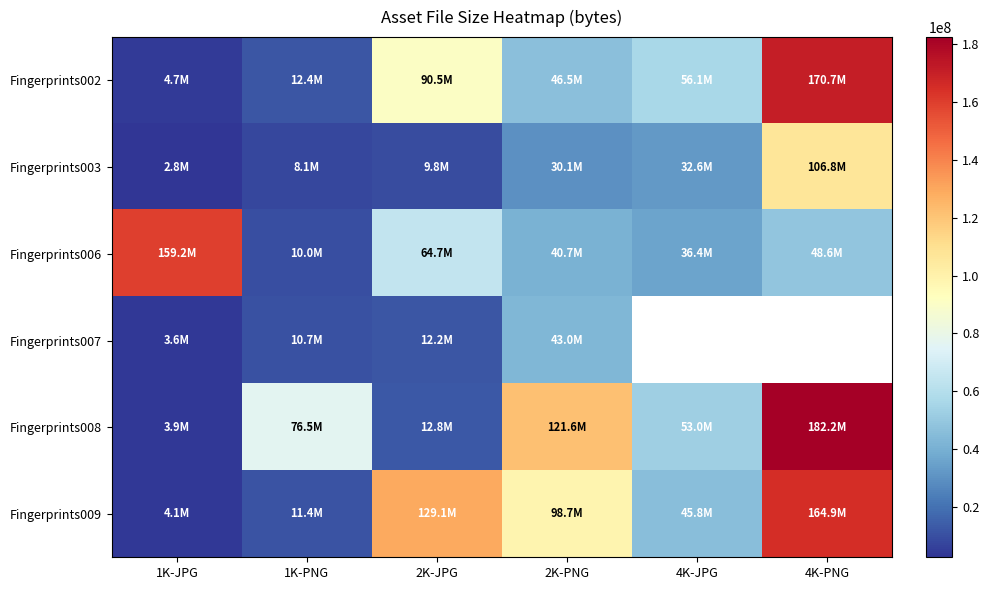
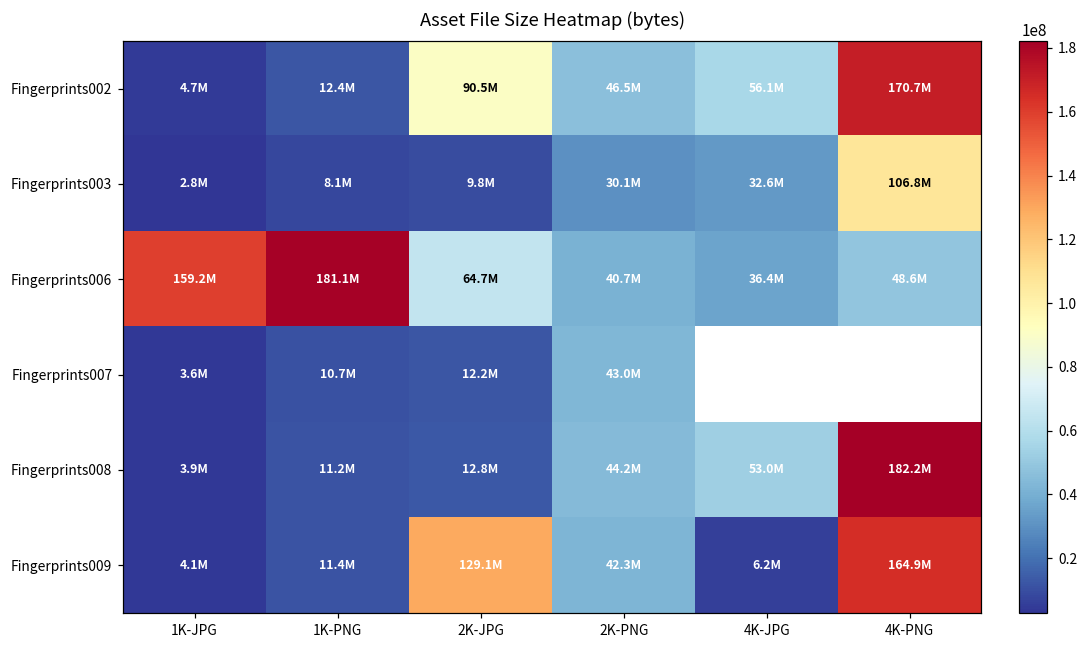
Fingerprints006, 1K-PNG: 10.0M -> 181.1M
Fingerprints008, 1K-PNG: 76.5M -> 11.2M
Fingerprints008, 2K-PNG: 121.6M -> 44.2M
Fingerprints009, 2K-PNG: 98.7M -> 42.3M
Fingerprints009, 4K-JPG: 45.8M -> 6.2M
